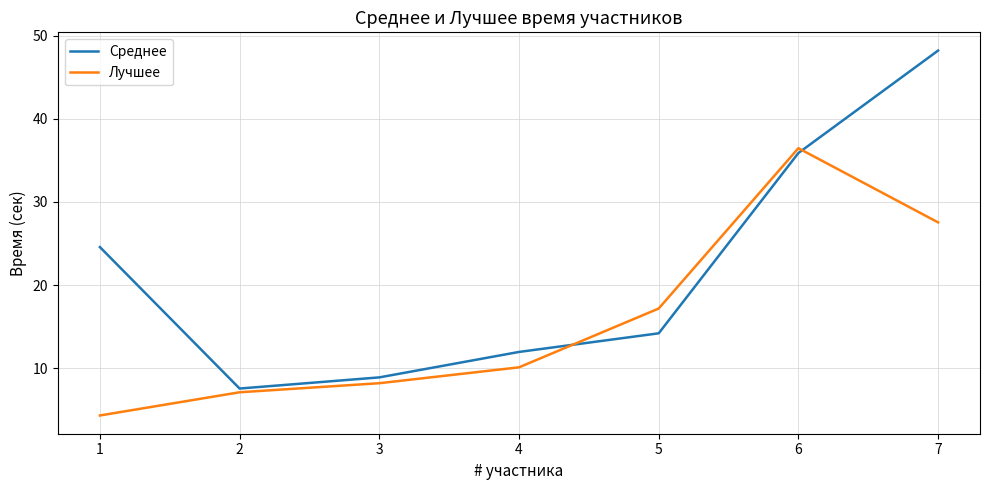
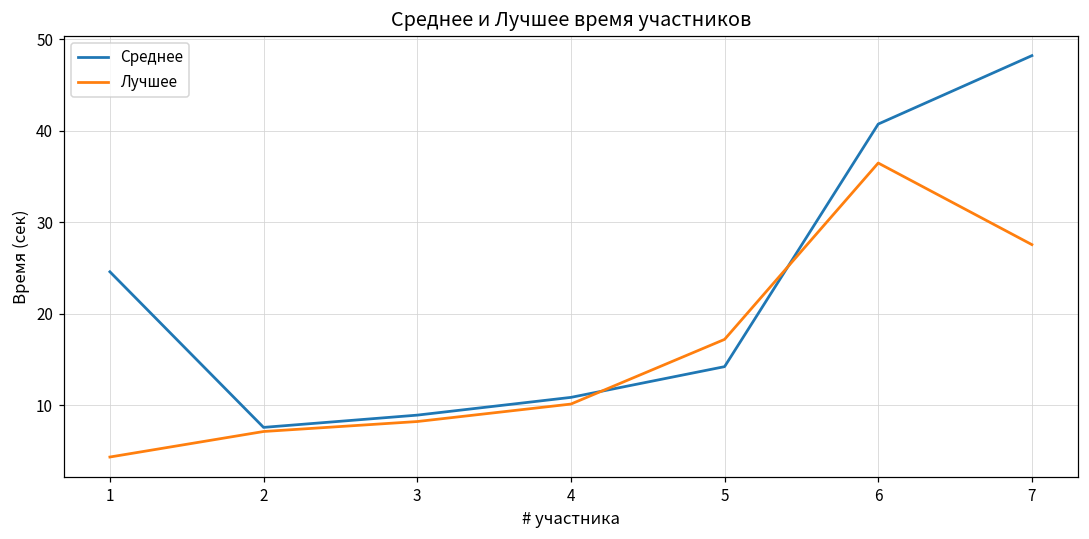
Среднее, 4: 12 -> 11
Среднее, 6: 36 -> 41
